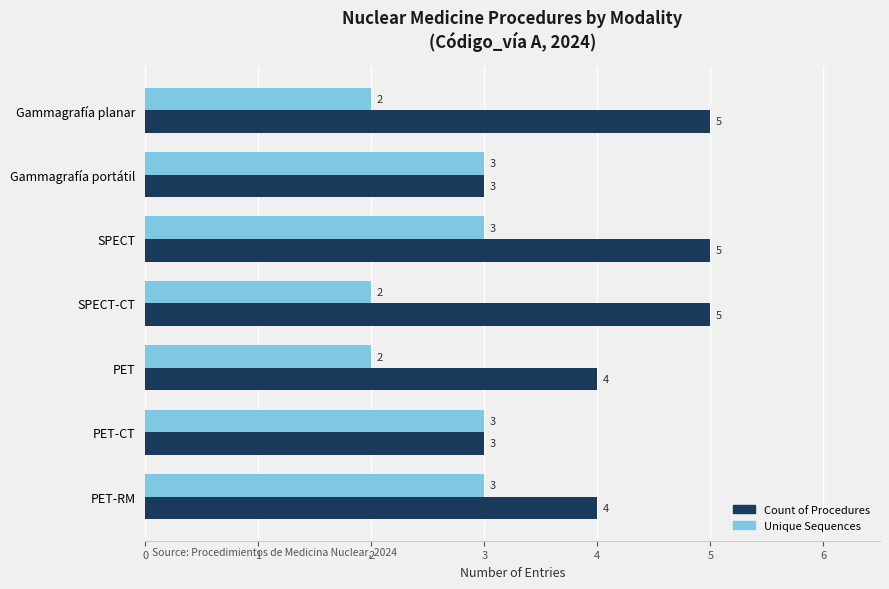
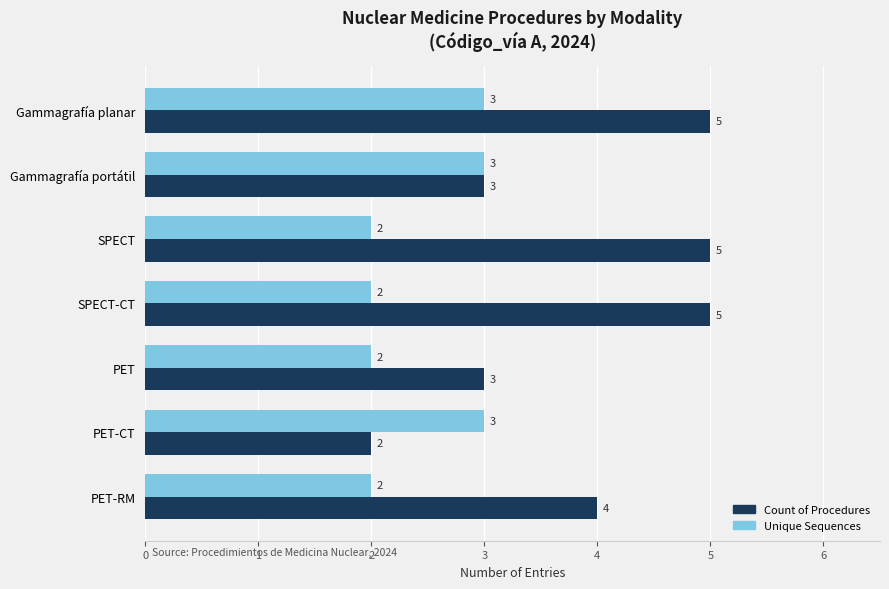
Unique Sequences, Gammagrafía planar: 2 -> 3
Unique Sequences, SPECT: 3 -> 2
Count of Procedures, PET: 4 -> 3
Count of Procedures, PET-CT: 3 -> 2
Unique Sequences, PET-RM: 3 -> 2
